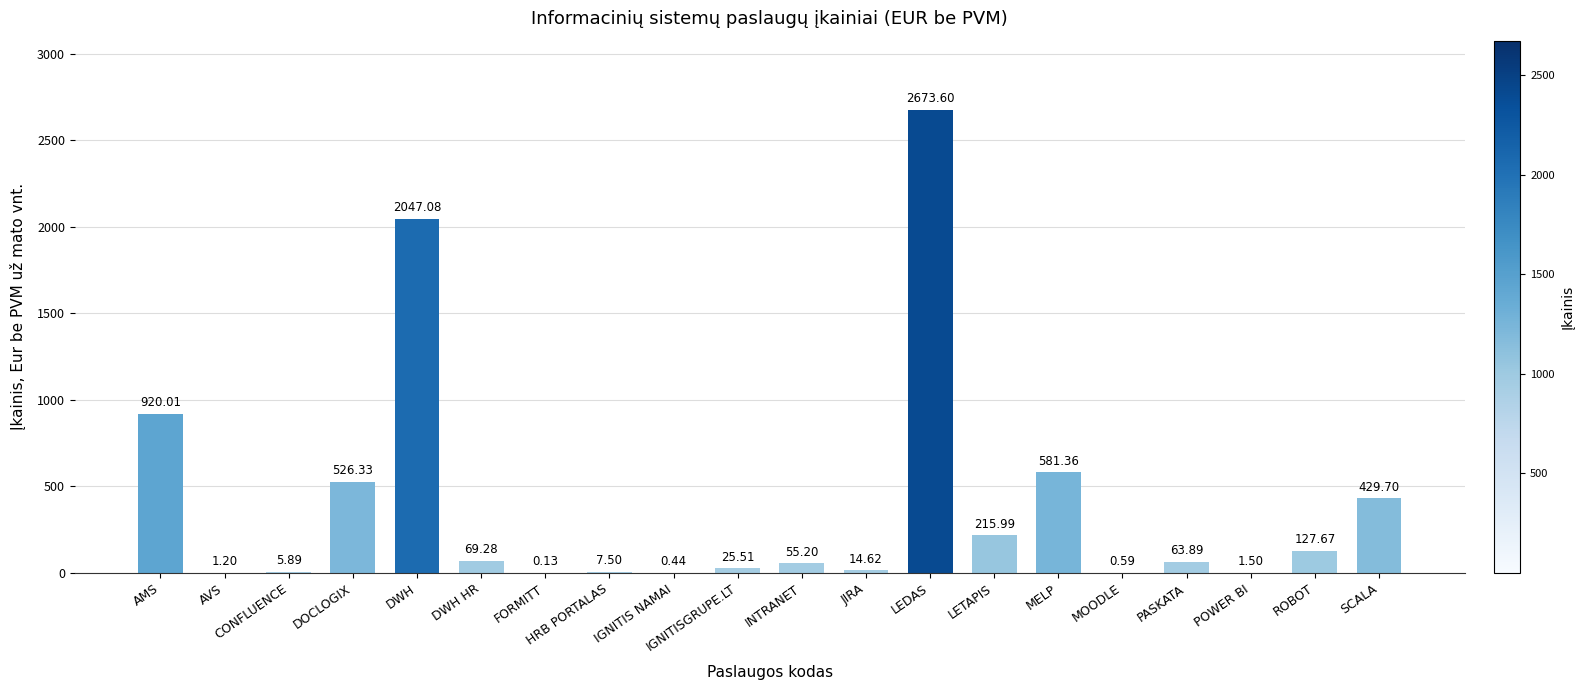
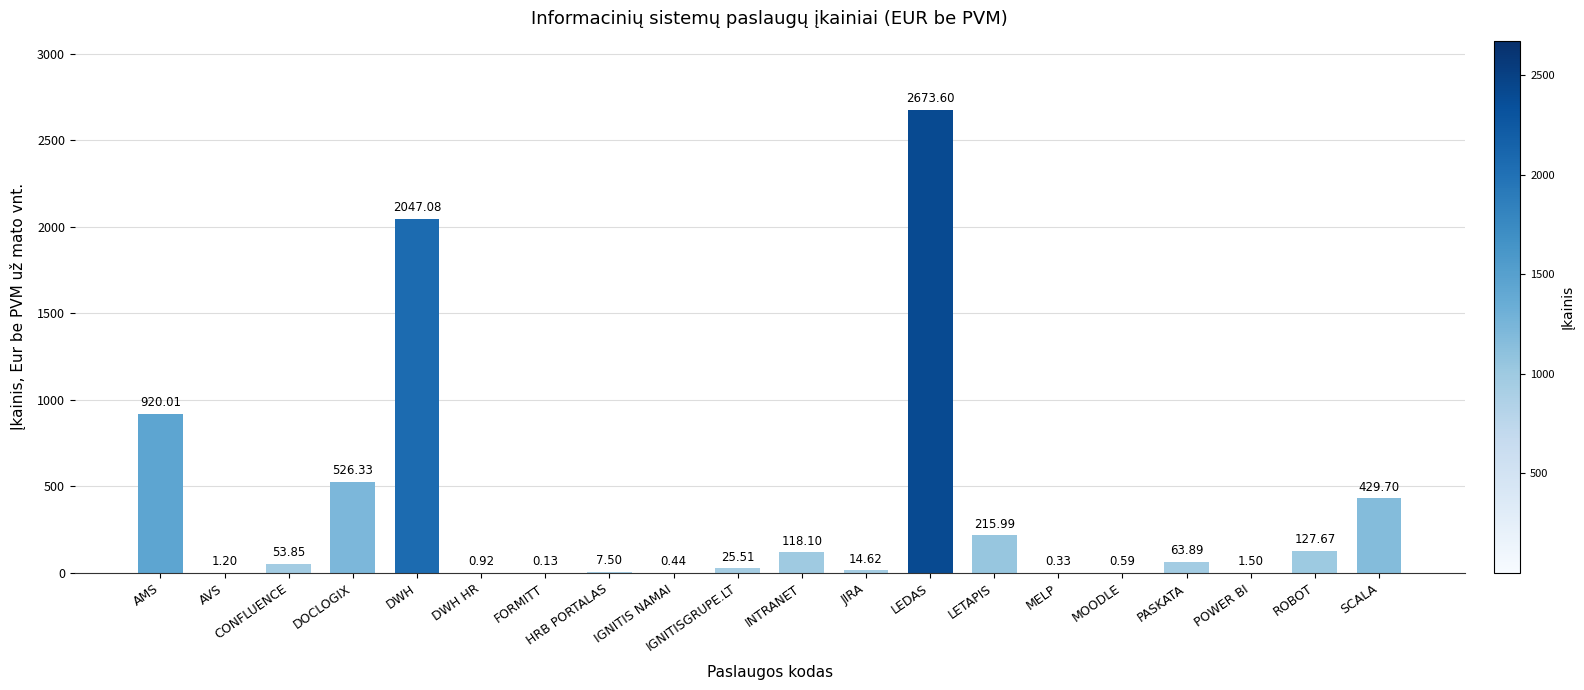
CONFLUENCE: 5.89 -> 53.85
DWH HR: 69.28 -> 0.92
INTRANET: 55.20 -> 118.10
MELP: 581.36 -> 0.33
